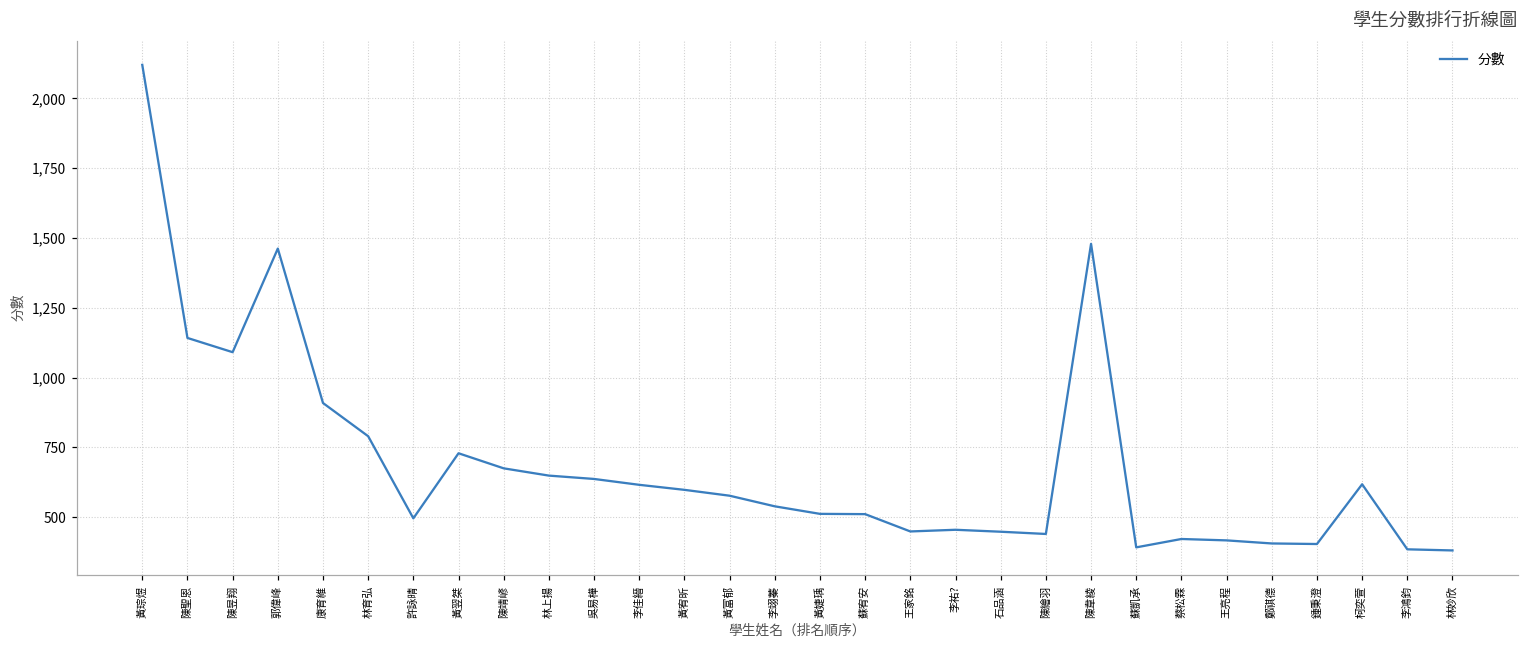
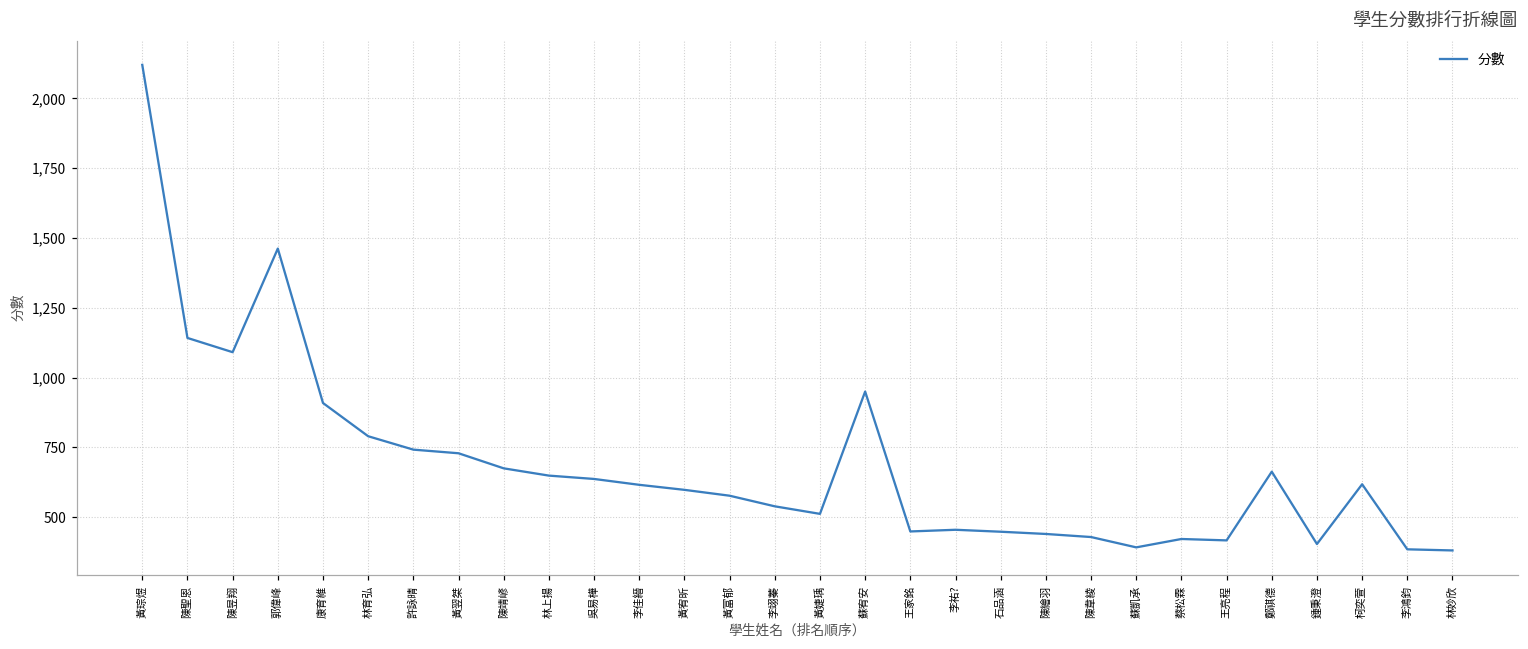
許詠晴: 500 -> 740
蘇宥安: 510 -> 950
陳韋綾: 1,480 -> 430
鄭祺德: 410 -> 660
